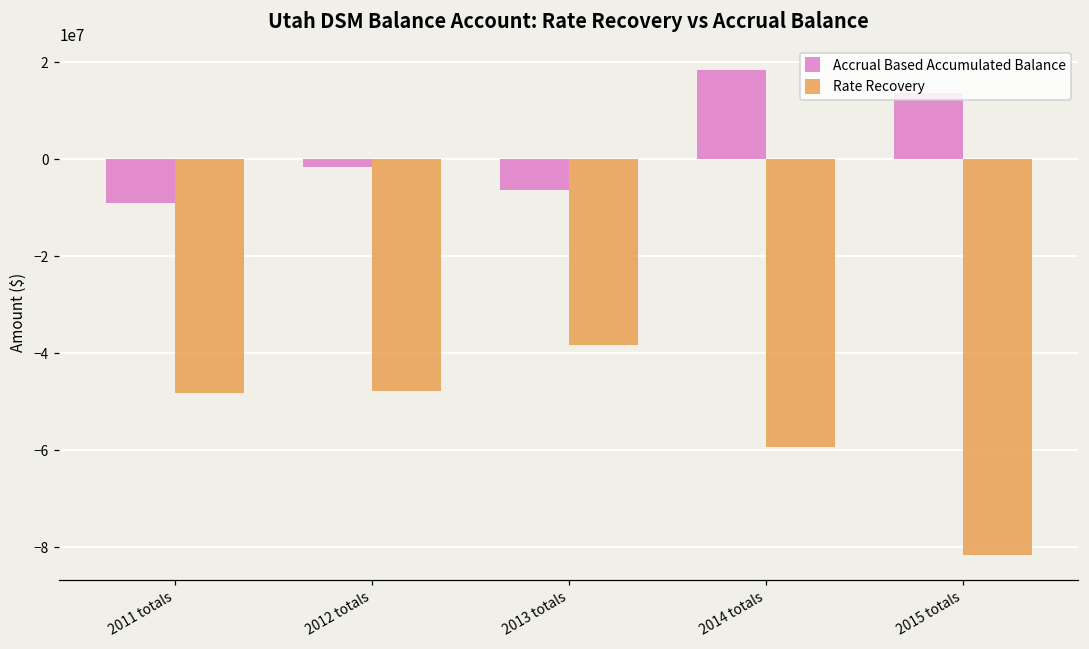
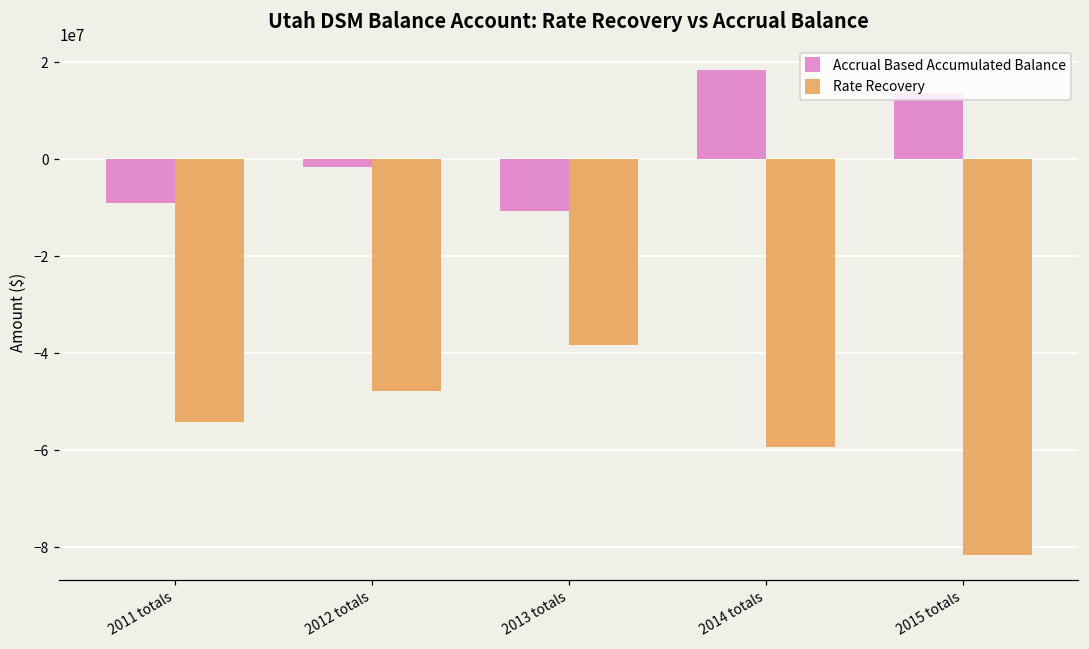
Rate Recovery, 2011 totals: -48000000 -> -54000000
Accrual Based Accumulated Balance, 2013 totals: -6000000 -> -11000000
